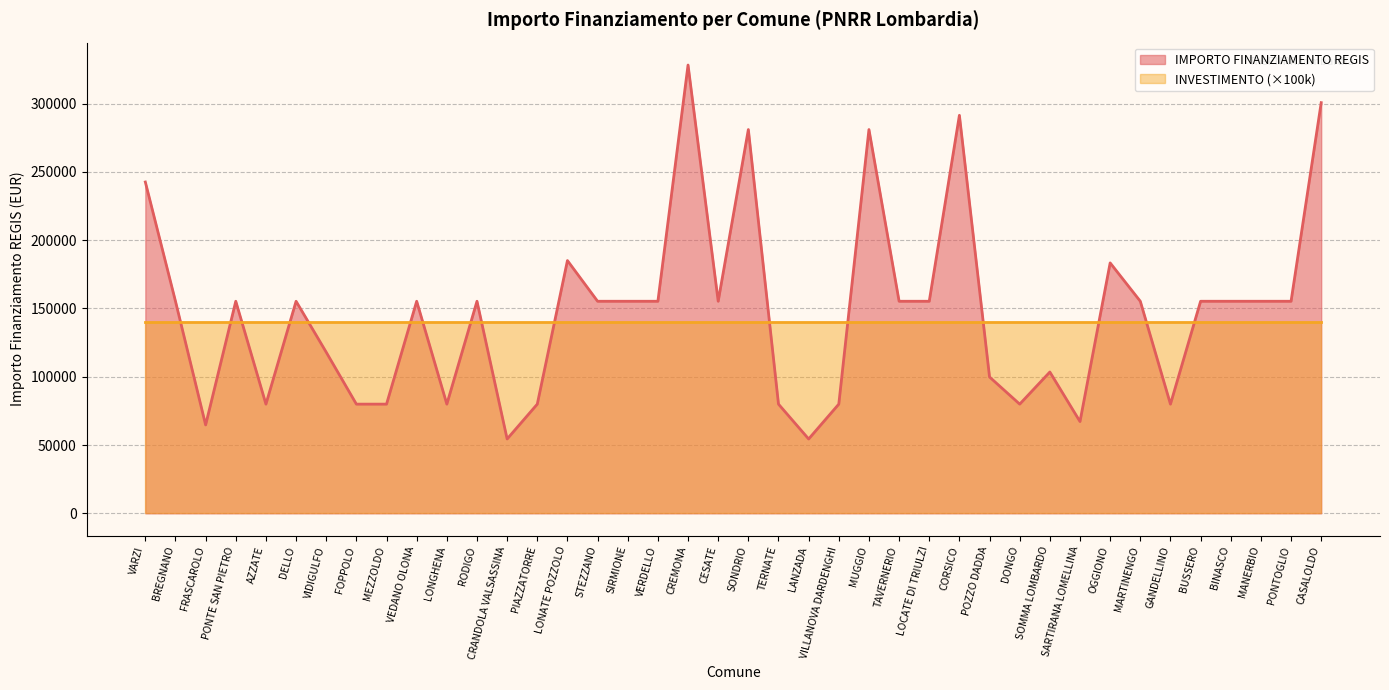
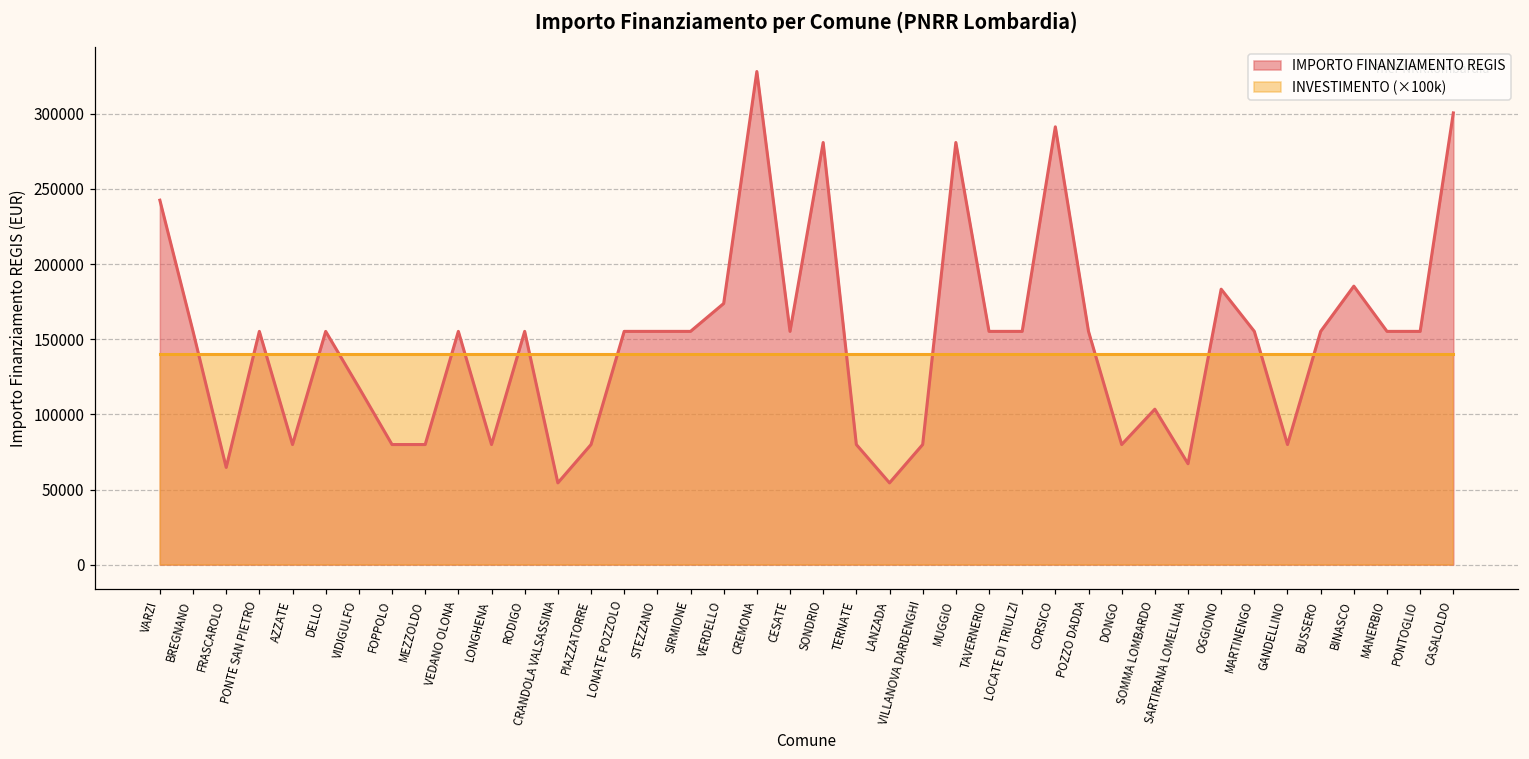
IMPORTO FINANZIAMENTO REGIS, LONATE POZZOLO: 185000 -> 155000
IMPORTO FINANZIAMENTO REGIS, VERDELLO: 155000 -> 174000
IMPORTO FINANZIAMENTO REGIS, POZZO DADDA: 100000 -> 155000
IMPORTO FINANZIAMENTO REGIS, BINASCO: 155000 -> 185000
